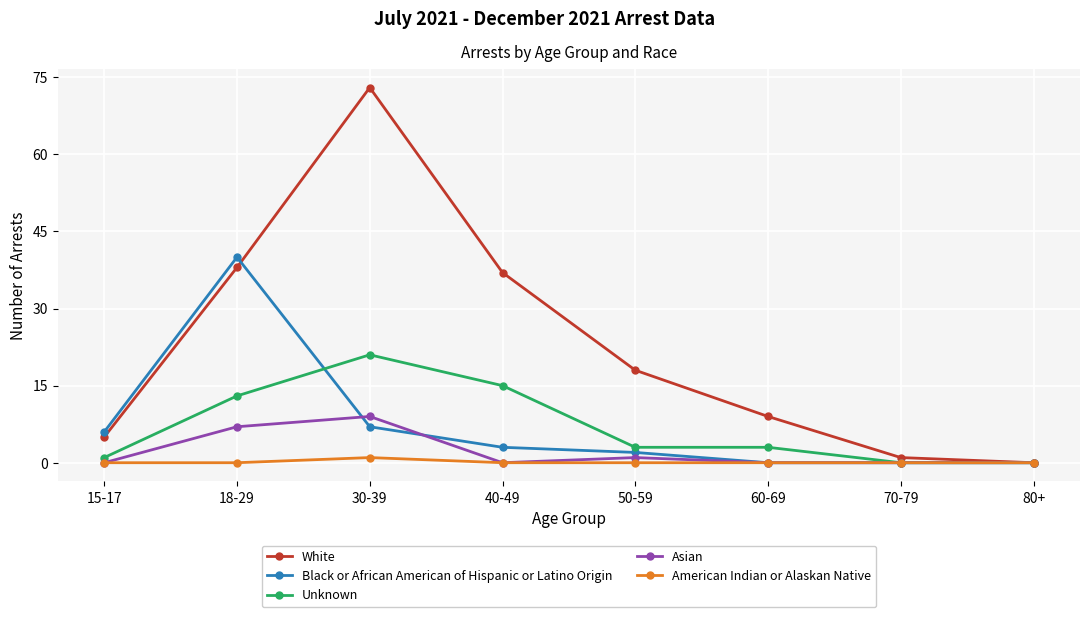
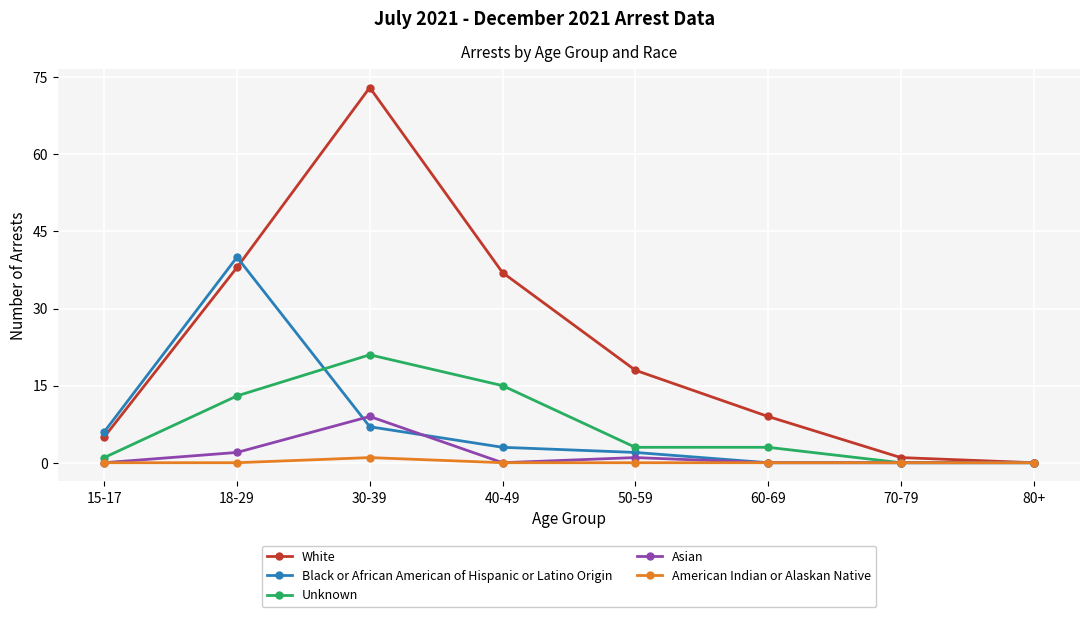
Asian, 18-29: 7 -> 2
